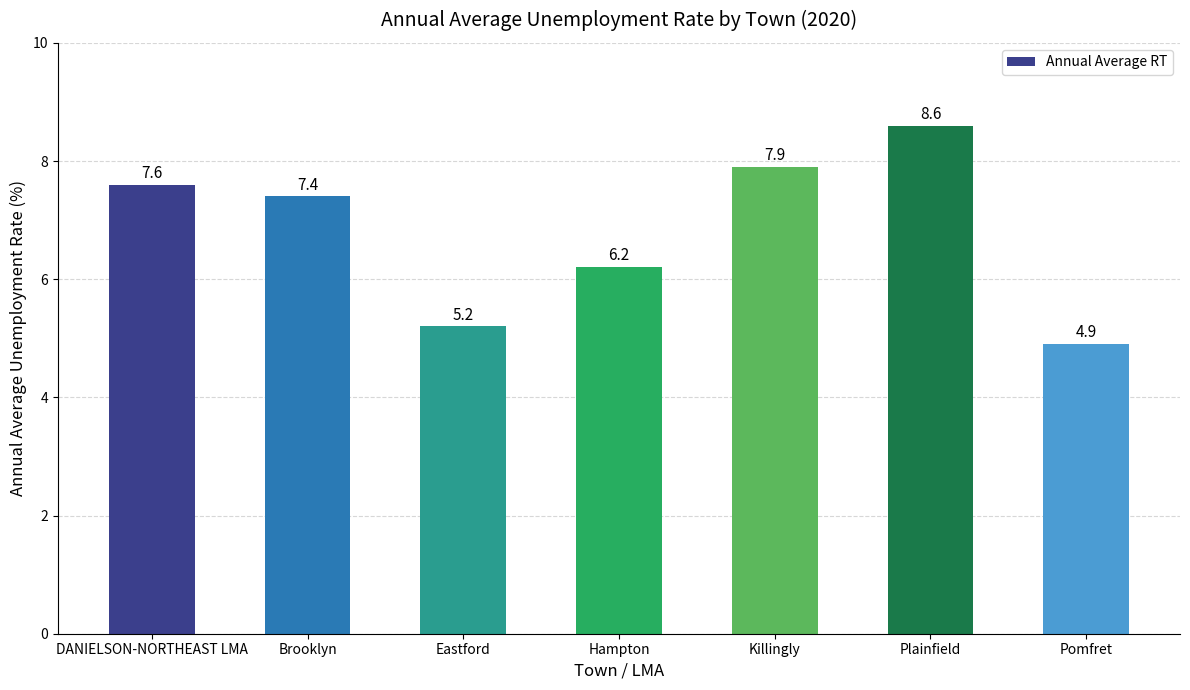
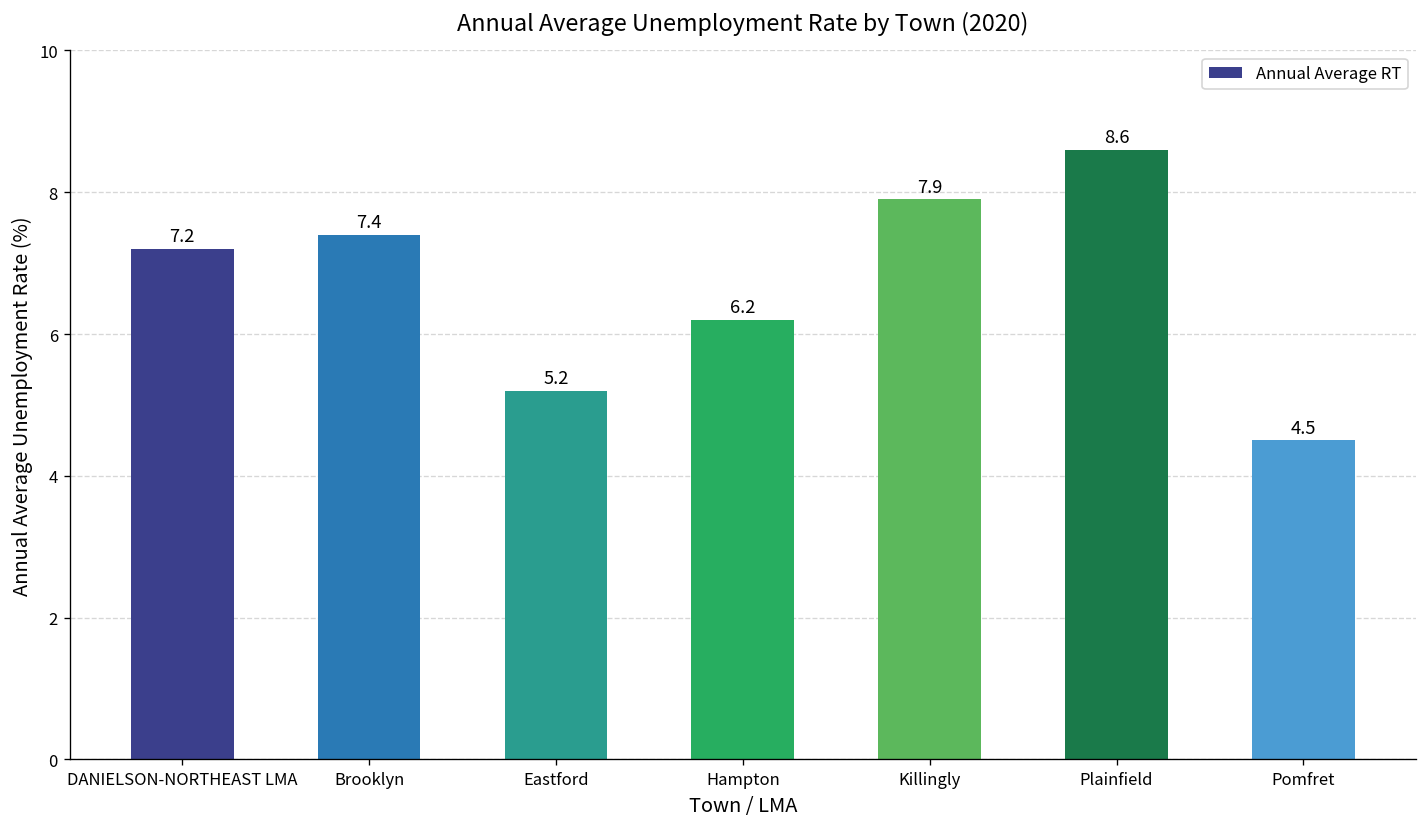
DANIELSON-NORTHEAST LMA: 7.6 -> 7.2
Pomfret: 4.9 -> 4.5
